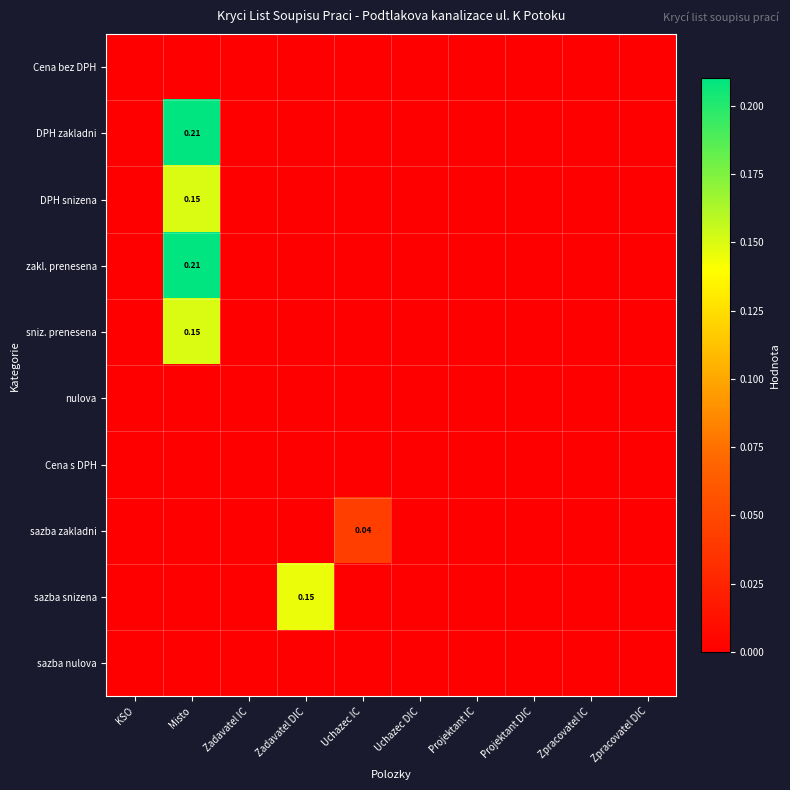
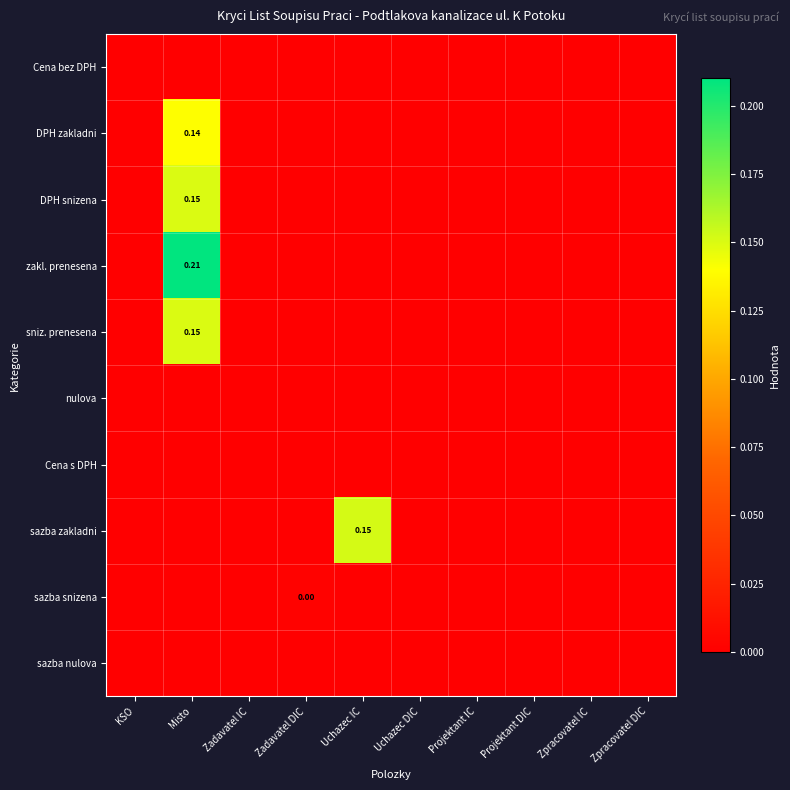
DPH zakladni, Misto: 0.21 -> 0.14
sazba zakladni, Uchazec IC: 0.04 -> 0.15
sazba snizena, Zadavatel DIC: 0.15 -> 0.00
